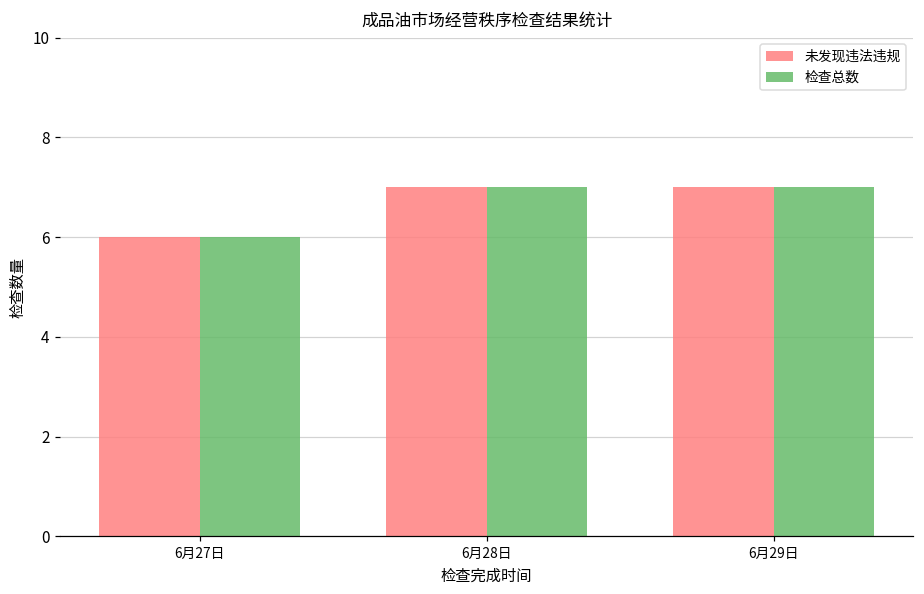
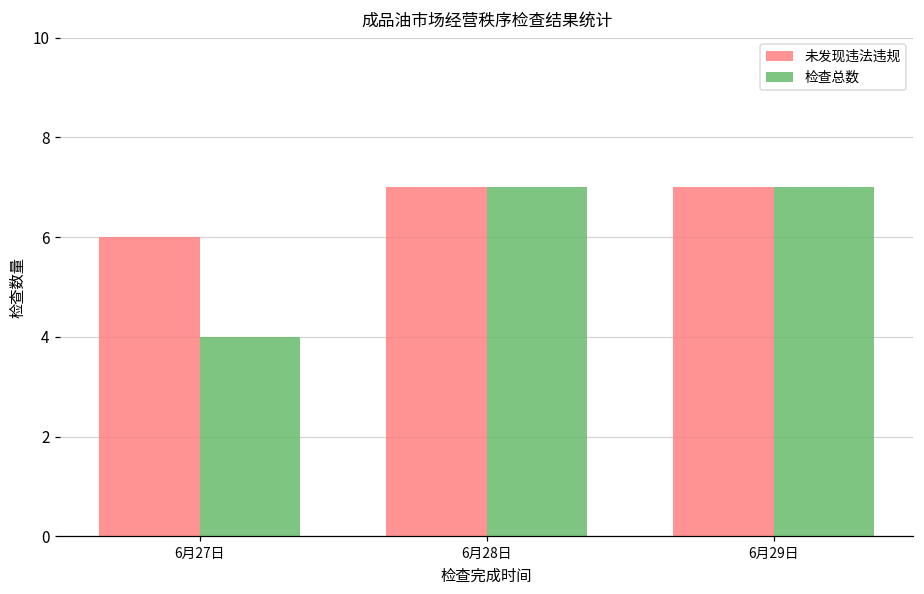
检查总数, 6月27日: 6 -> 4
